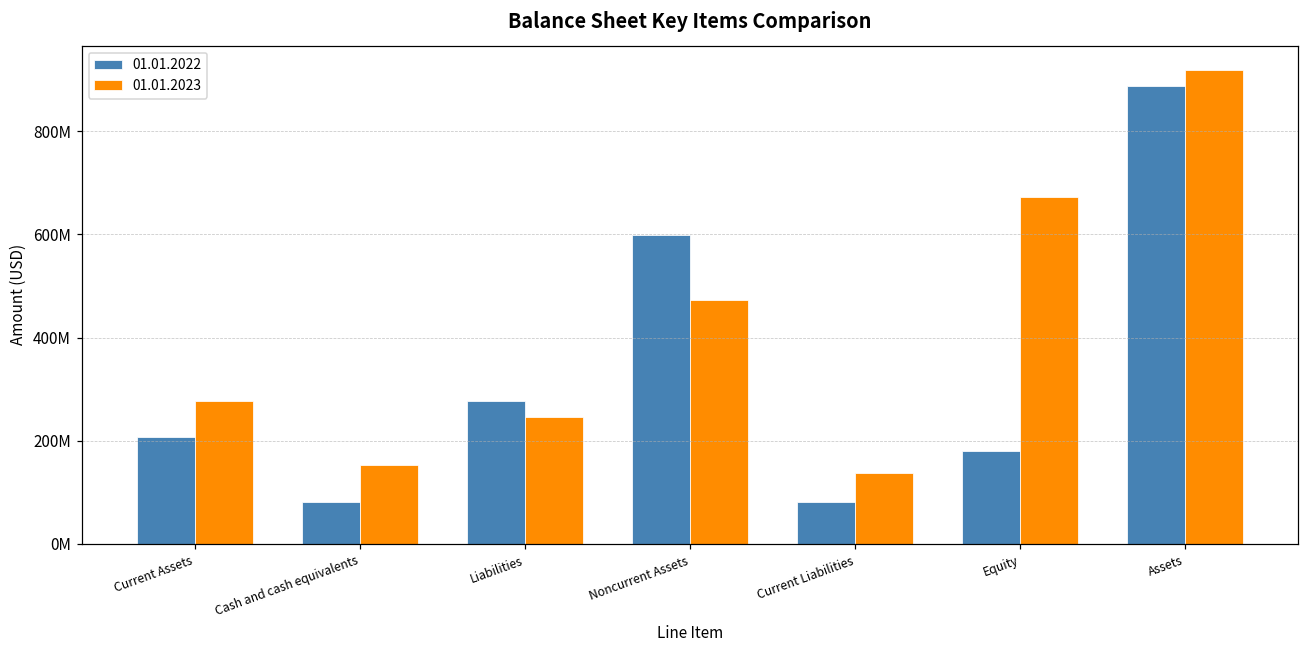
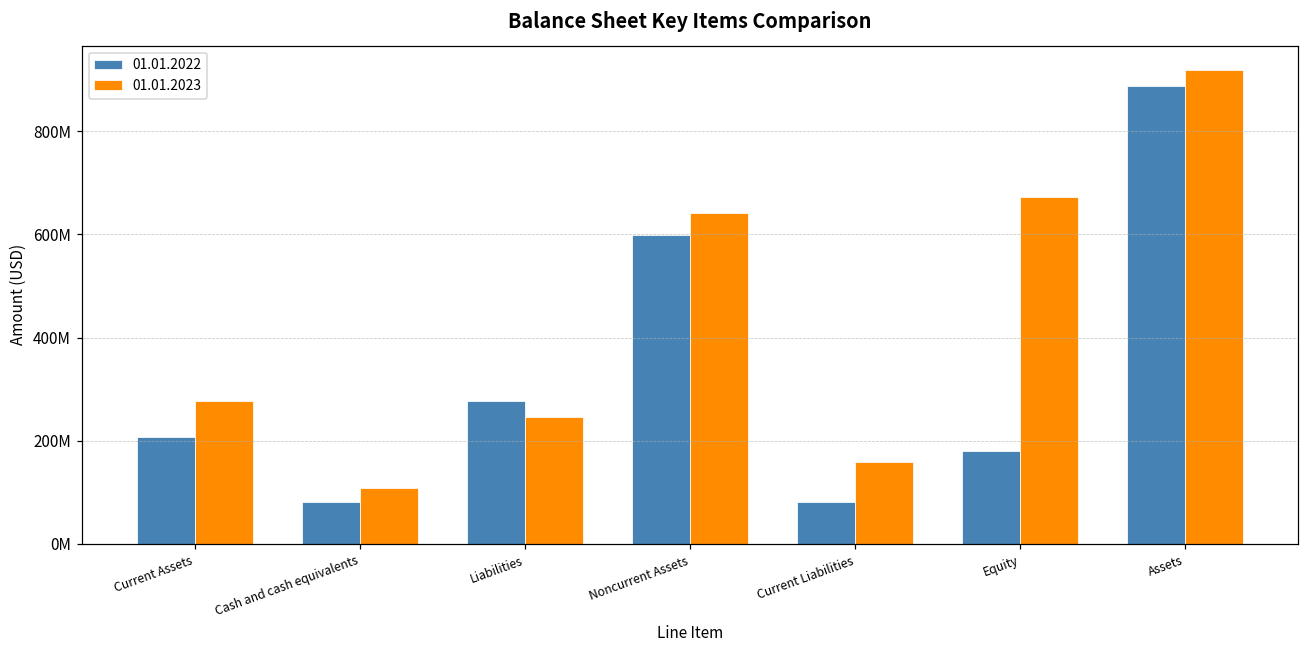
01.01.2023, Cash and cash equivalents: 150000000 -> 110000000
01.01.2023, Noncurrent Assets: 470000000 -> 640000000
01.01.2023, Current Liabilities: 140000000 -> 160000000
